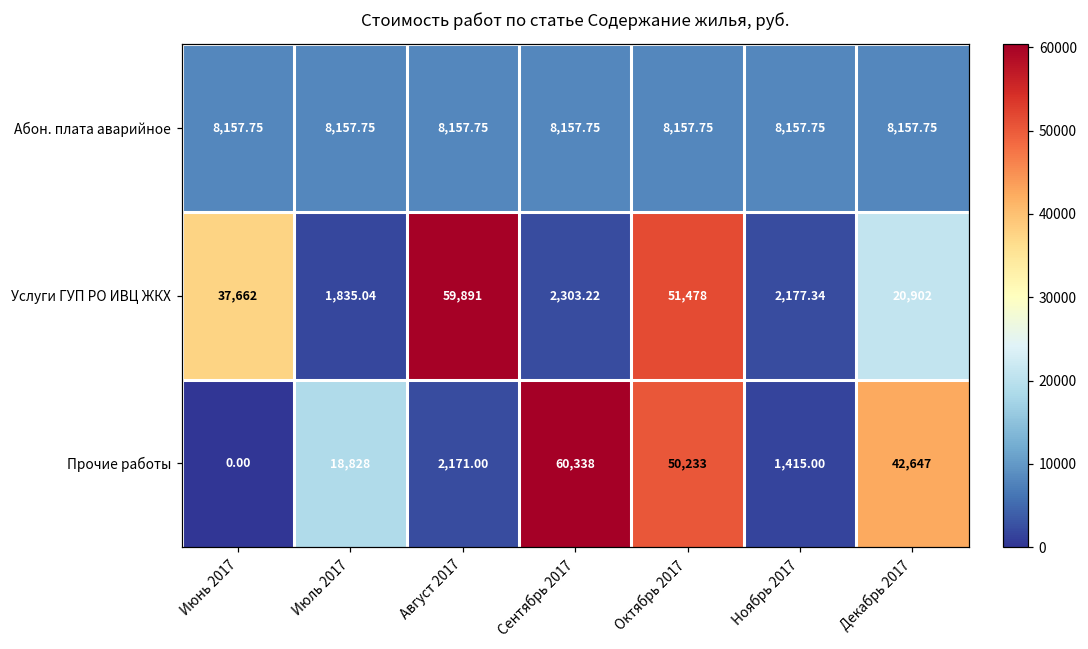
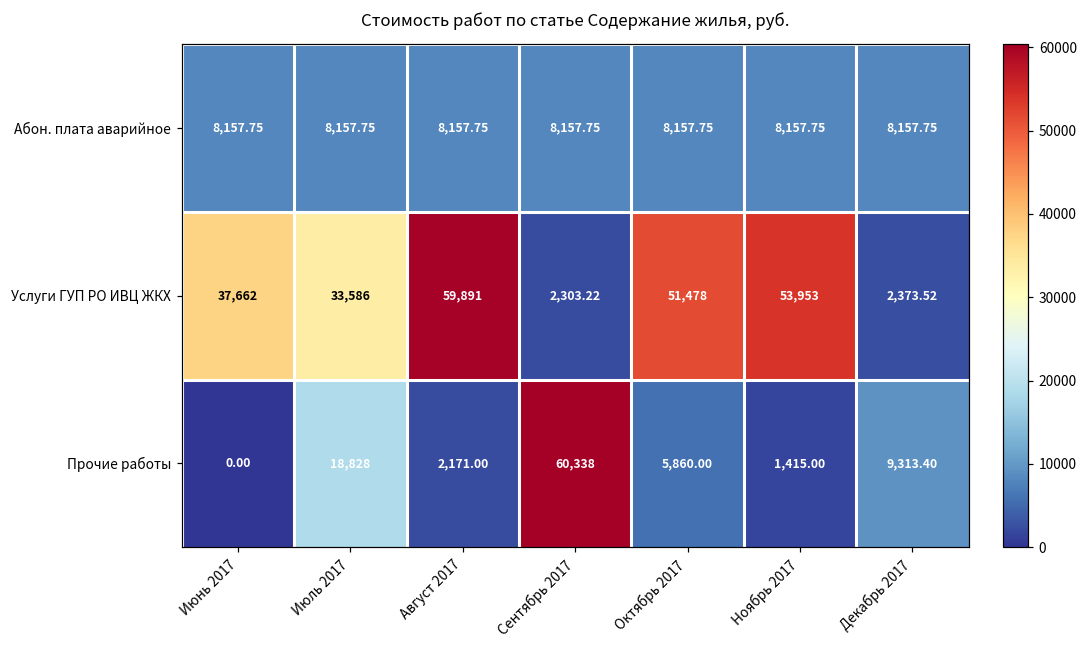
Услуги ГУП РО ИВЦ ЖКХ, Июль 2017: 1,835.04 -> 33,586
Услуги ГУП РО ИВЦ ЖКХ, Ноябрь 2017: 2,177.34 -> 53,953
Услуги ГУП РО ИВЦ ЖКХ, Декабрь 2017: 20,902 -> 2,373.52
Прочие работы, Октябрь 2017: 50,233 -> 5,860.00
Прочие работы, Декабрь 2017: 42,647 -> 9,313.40
